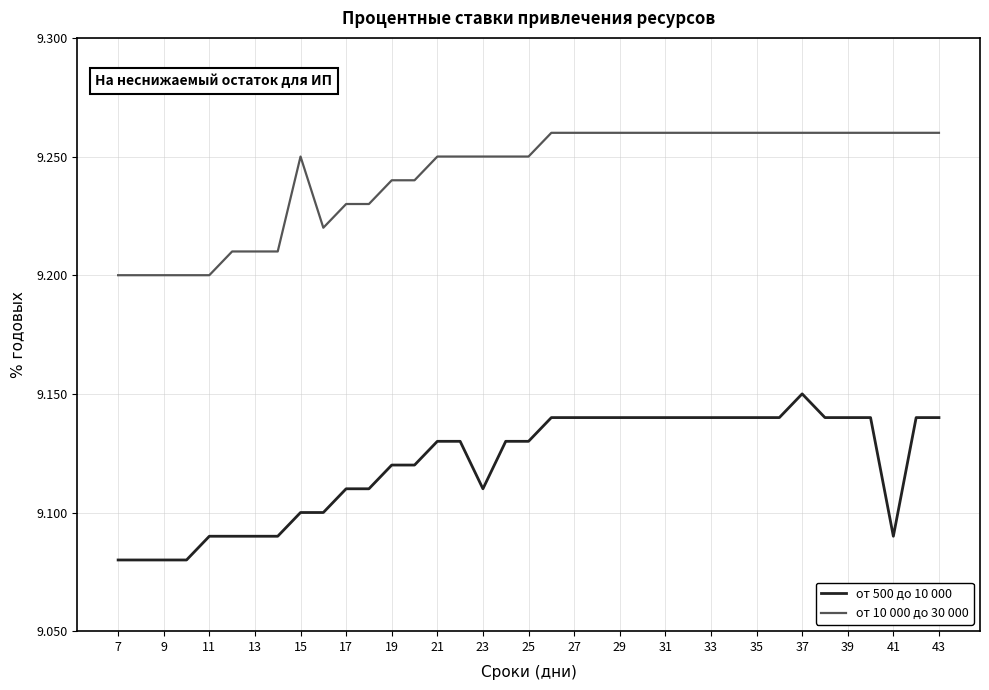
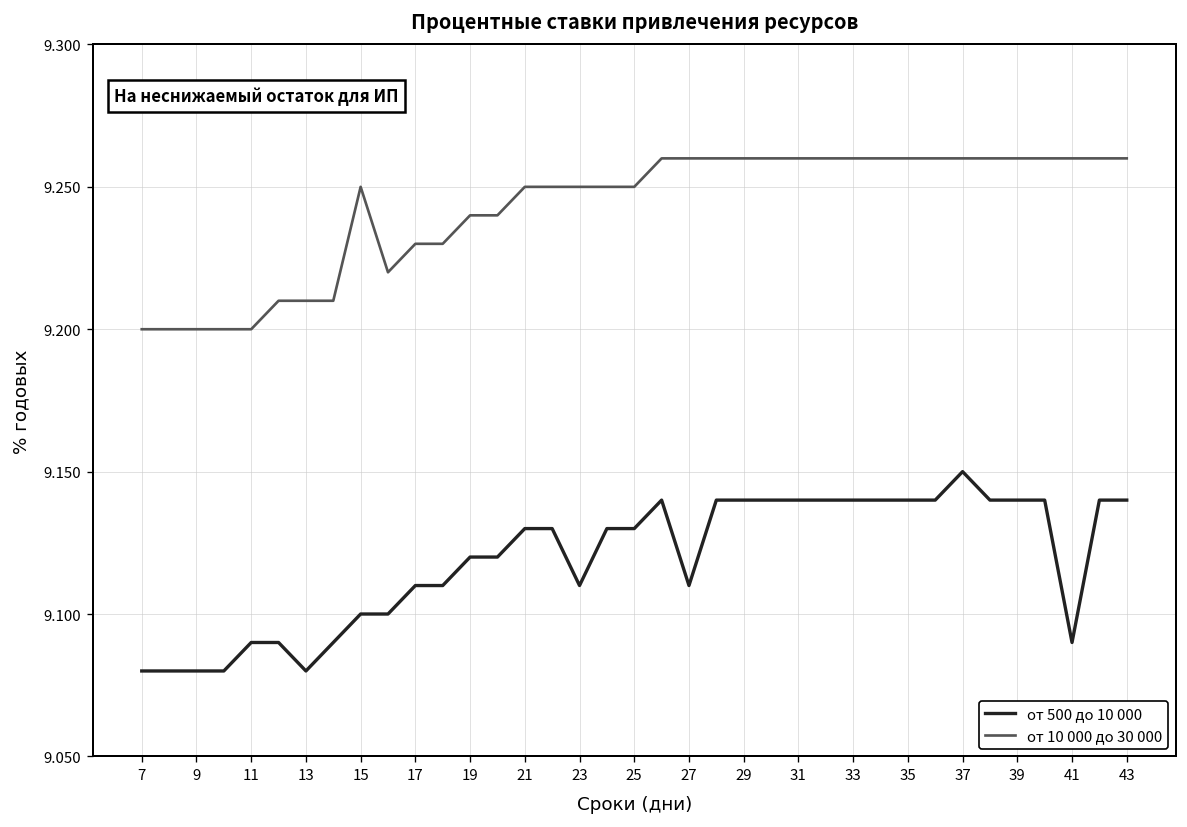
от 500 до 10 000, 13: 9.09 -> 9.08
от 500 до 10 000, 27: 9.14 -> 9.11
